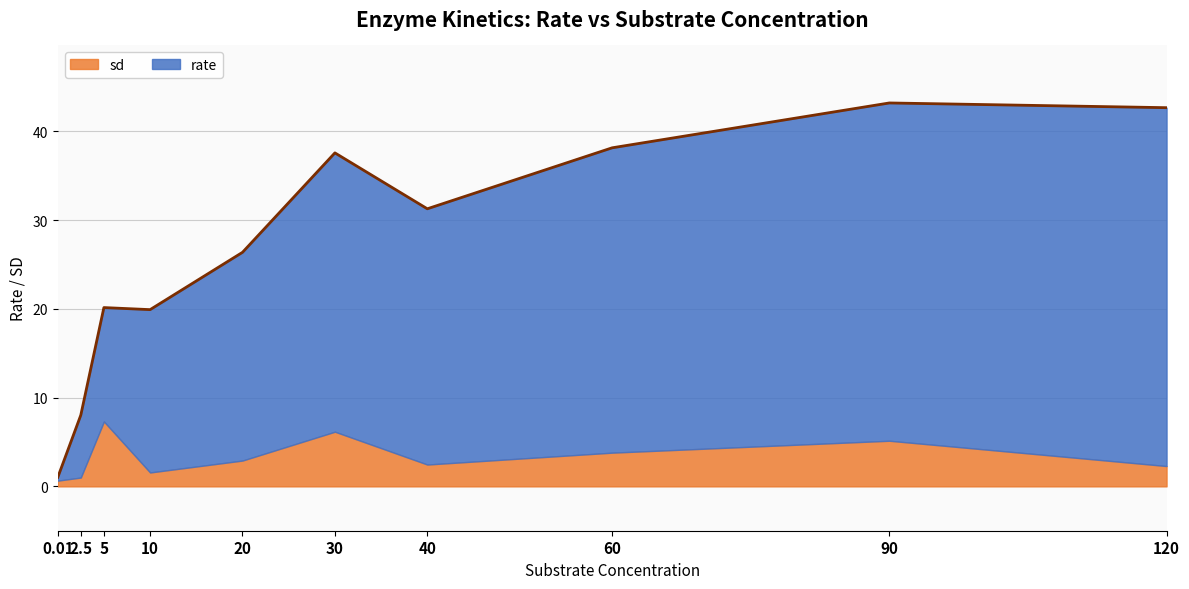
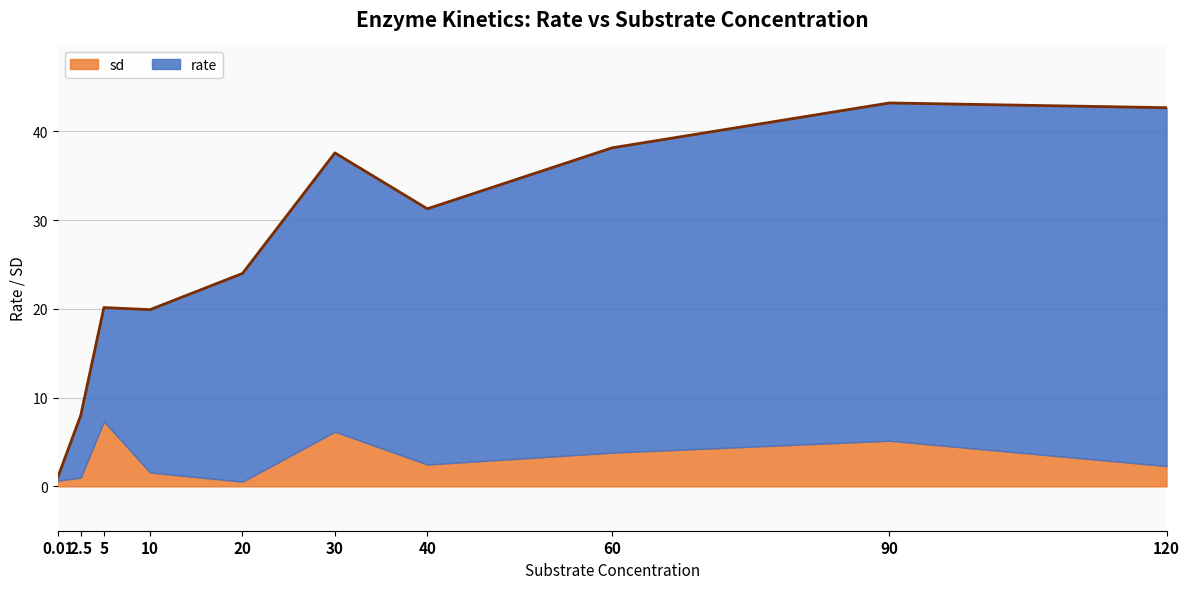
sd, 20: 3 -> 1
